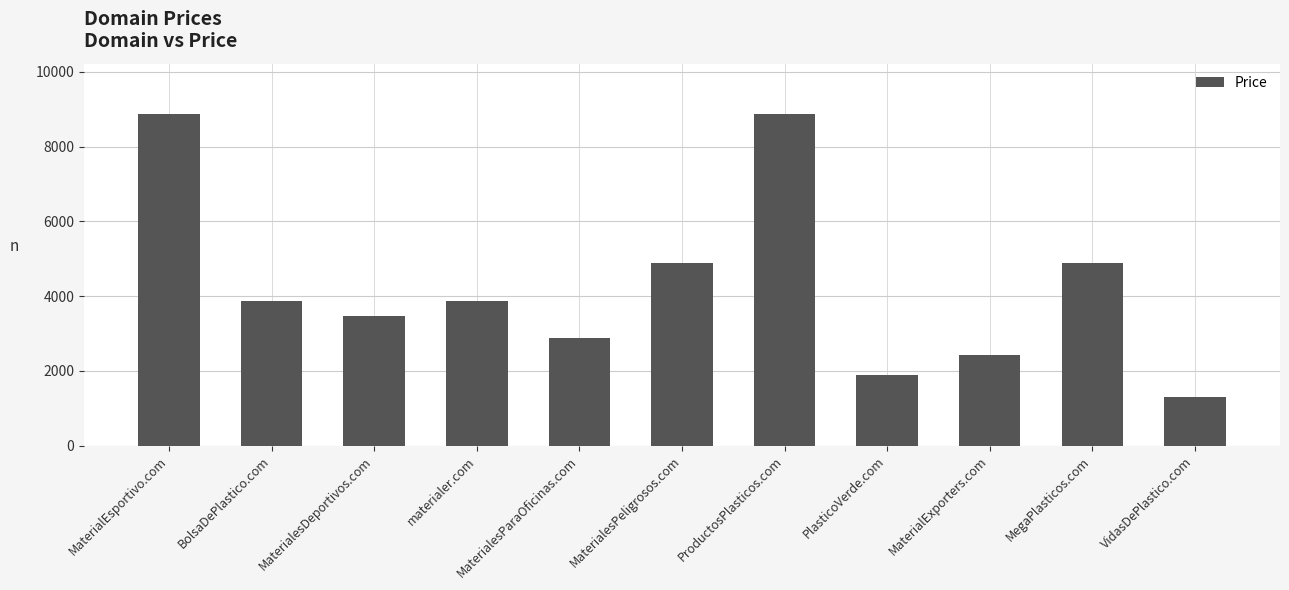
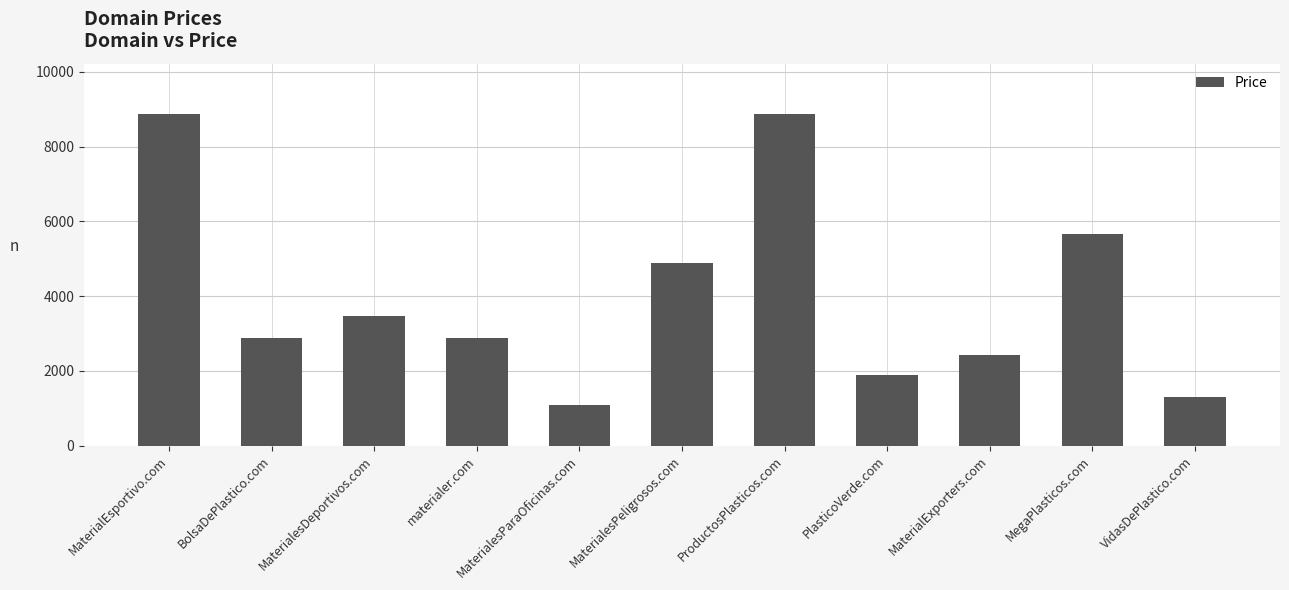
BolsaDePlastico.com: 3900 -> 2900
materialer.com: 3900 -> 2900
MaterialesParaOficinas.com: 2900 -> 1100
MegaPlasticos.com: 4900 -> 5700
